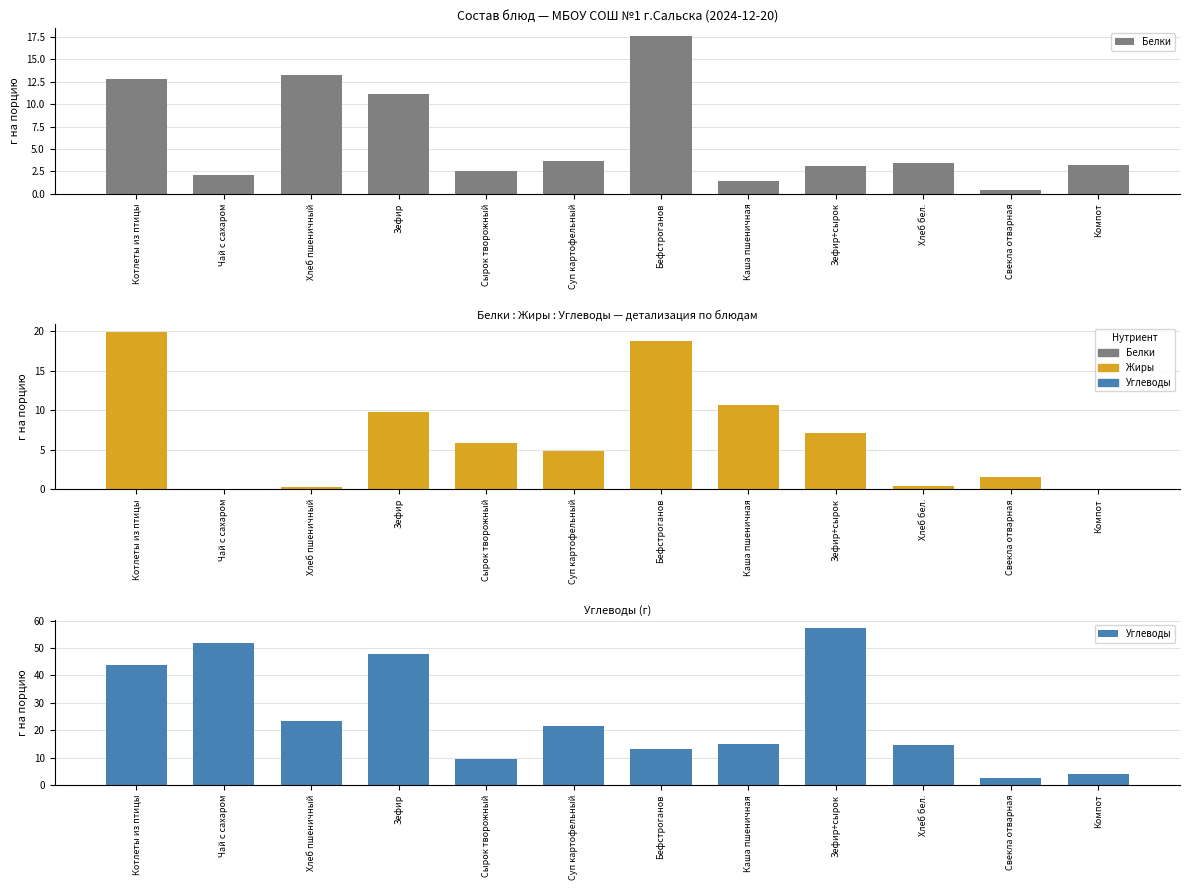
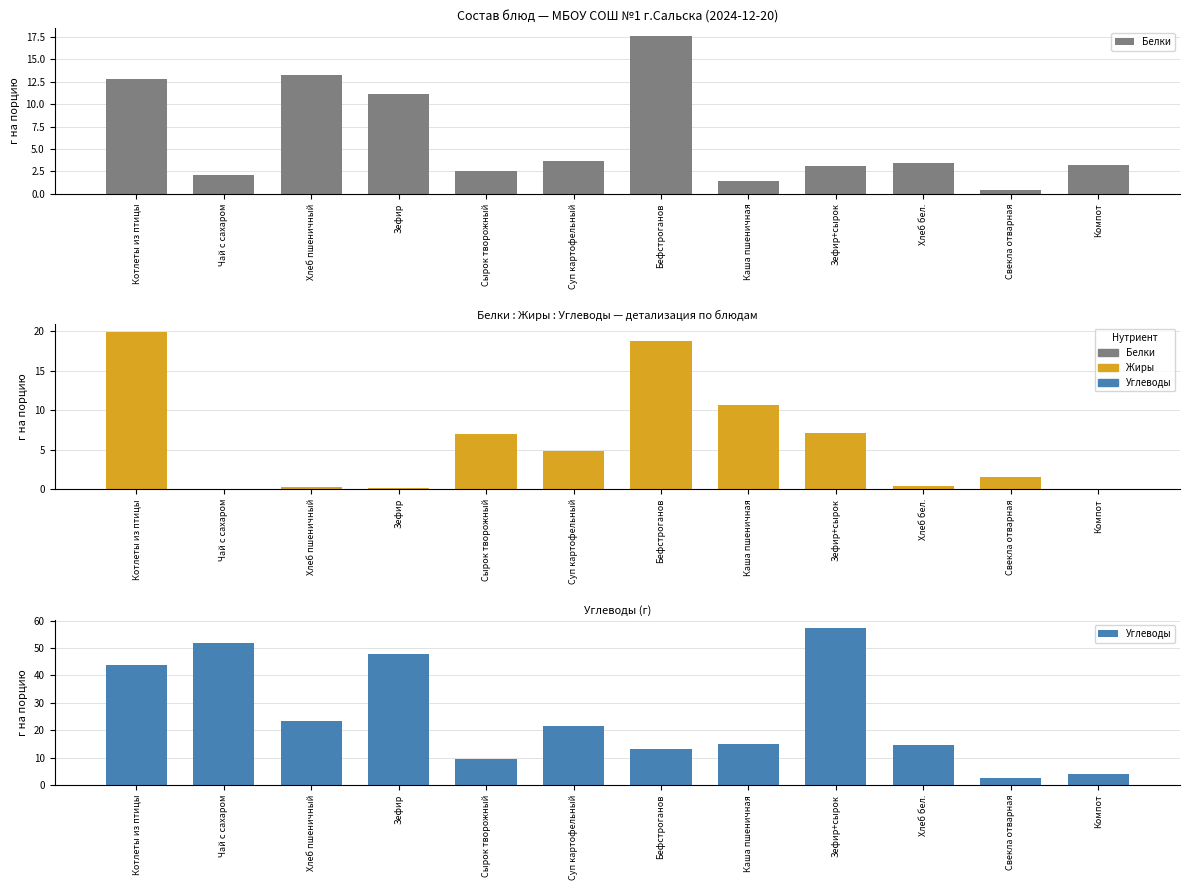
Белки : Жиры : Углеводы — детализация по блюдам, Зефир: 10 -> 0
Белки : Жиры : Углеводы — детализация по блюдам, Сырок творожный: 6 -> 7
